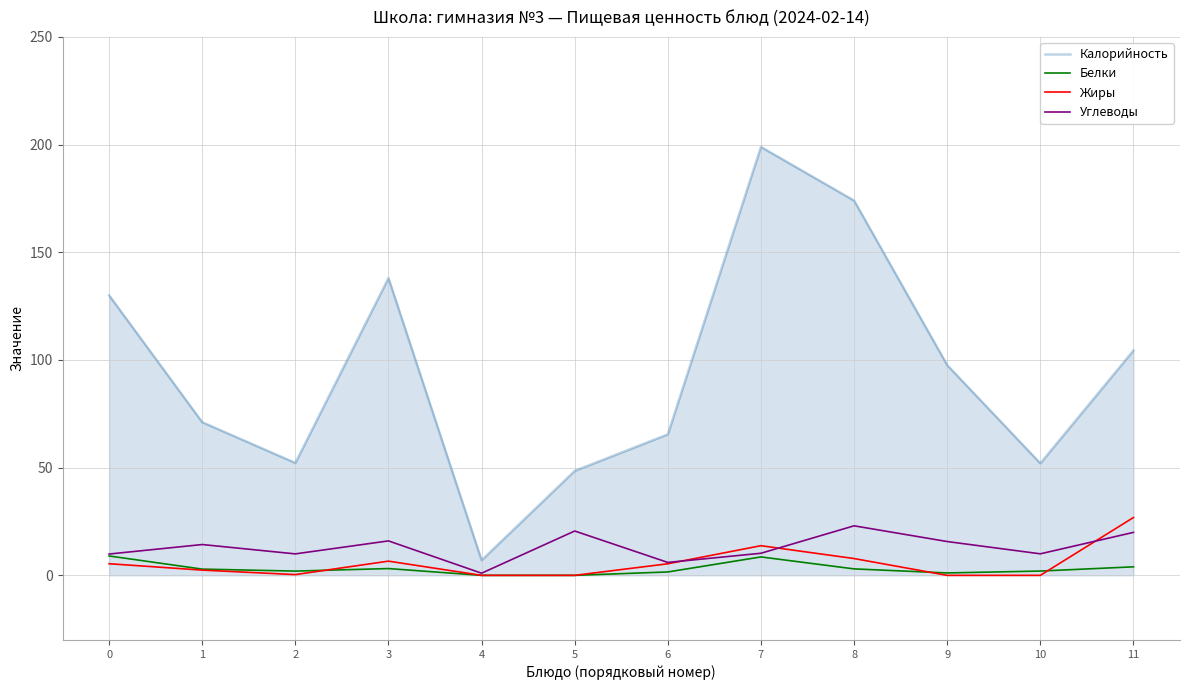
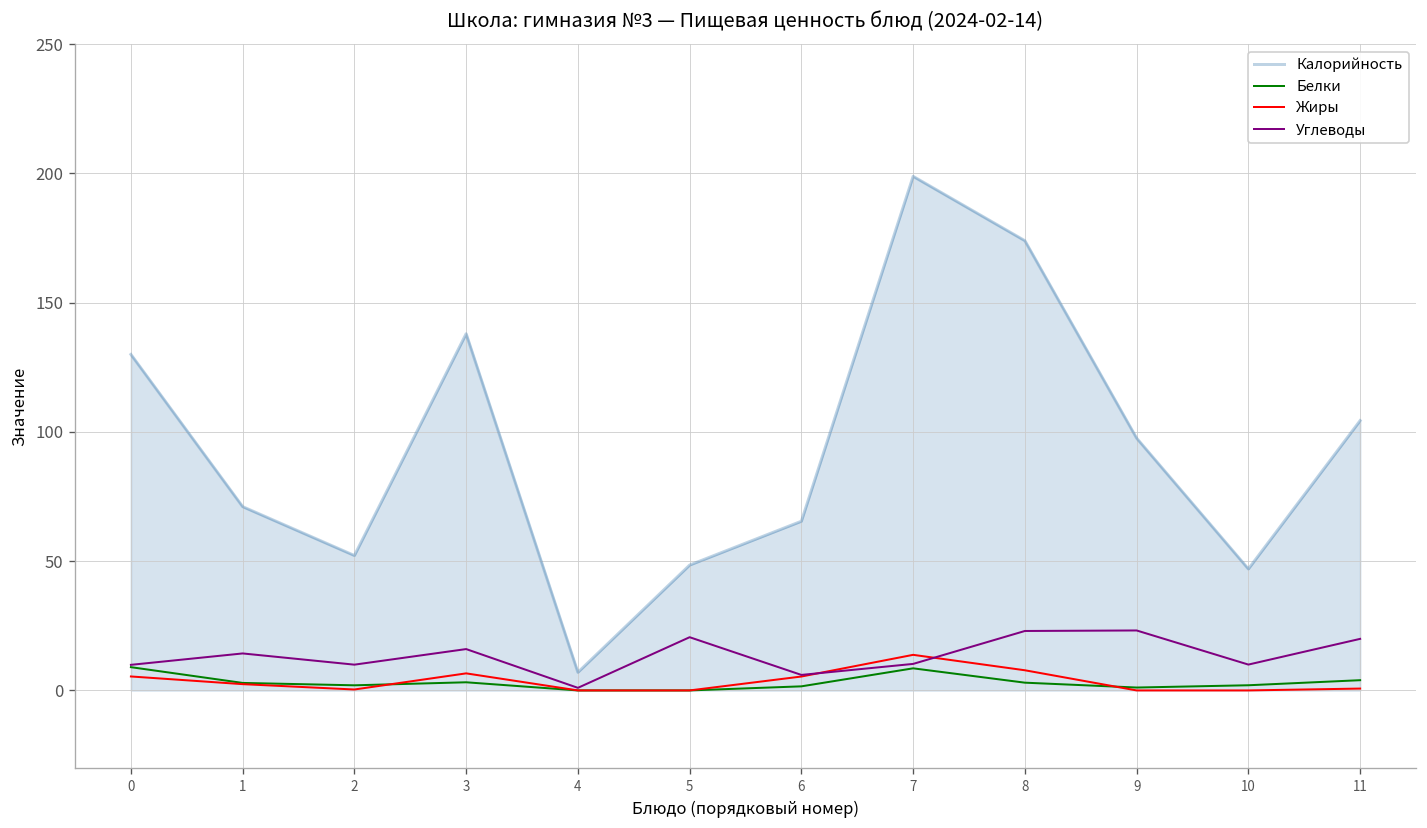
Углеводы, 9: 16 -> 23
Калорийность, 10: 52 -> 47
Жиры, 11: 27 -> 1
